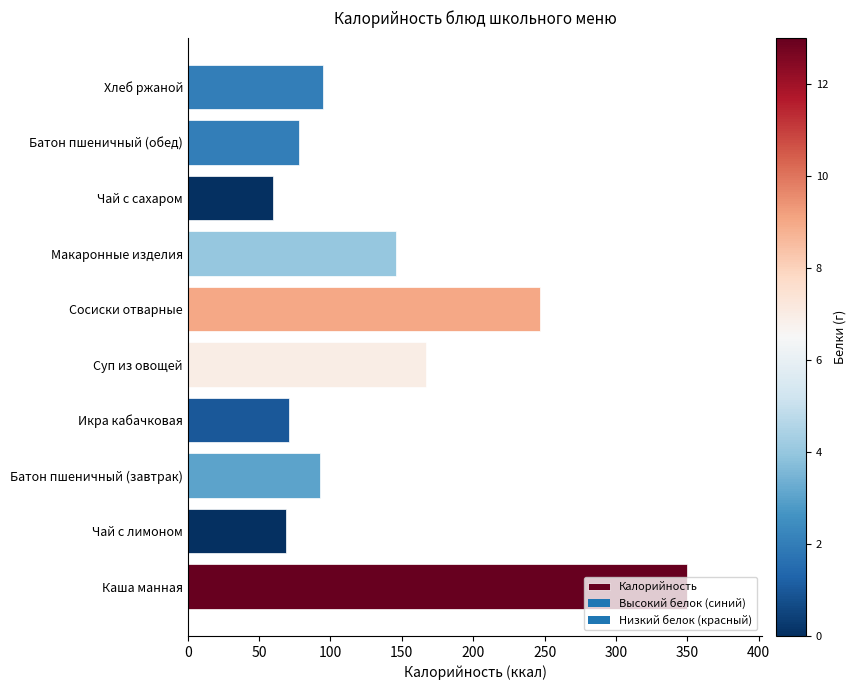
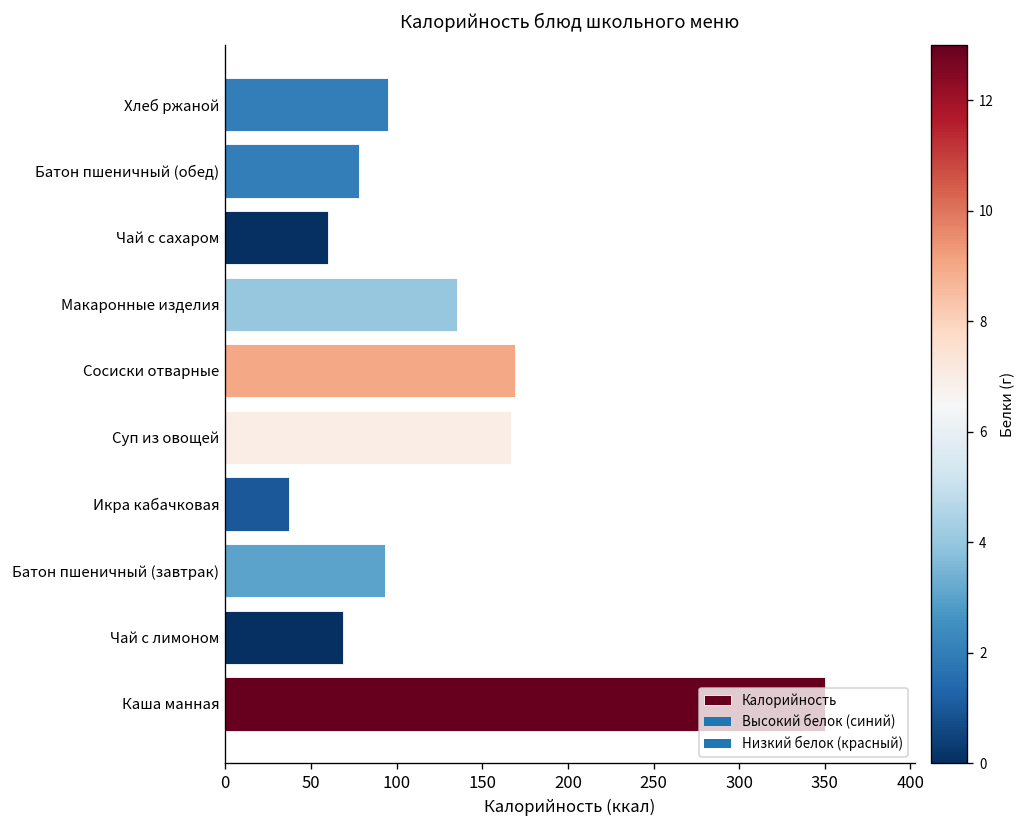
Макаронные изделия: 146 -> 135
Сосиски отварные: 247 -> 169
Икра кабачковая: 71 -> 37
